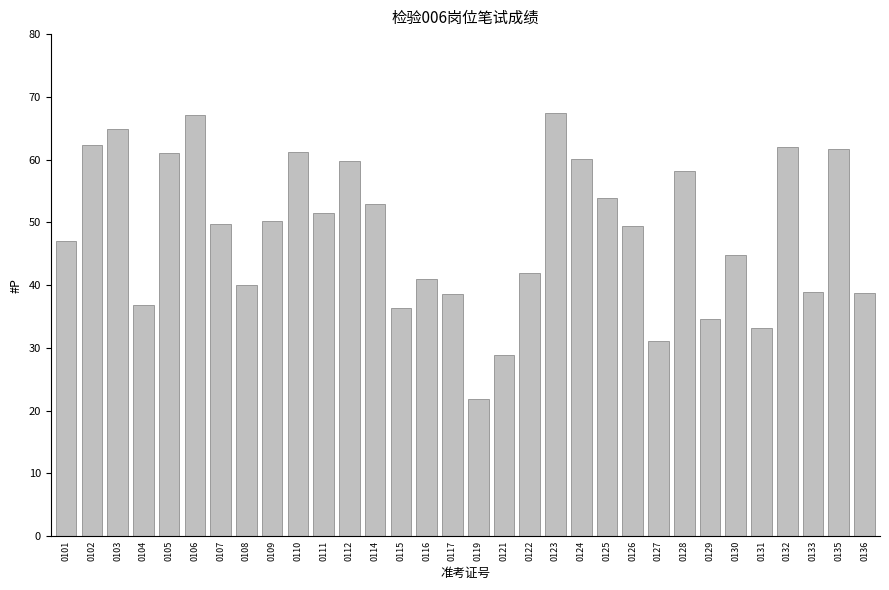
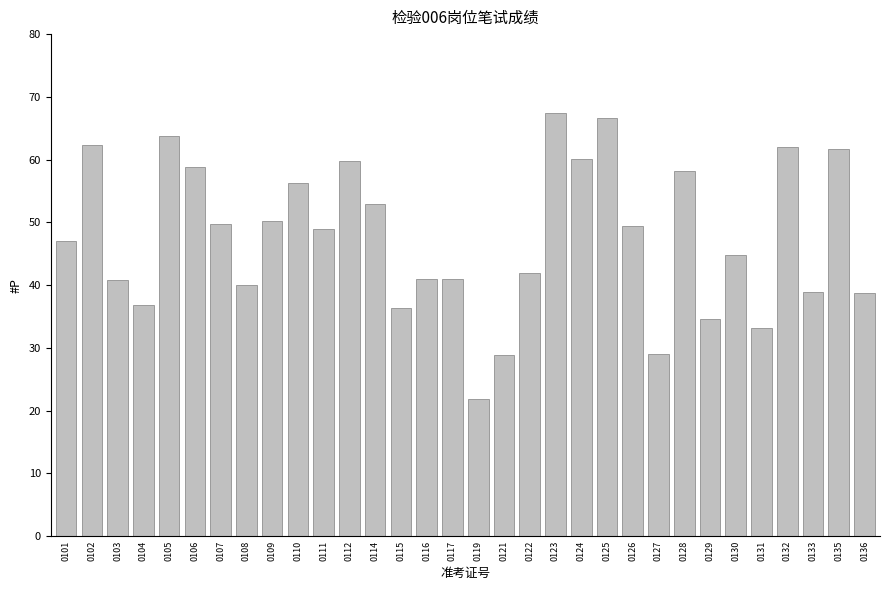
0103: 65 -> 41
0105: 61 -> 64
0106: 67 -> 59
0110: 61 -> 56
0111: 51 -> 49
0117: 39 -> 41
0125: 54 -> 67
0127: 31 -> 29
